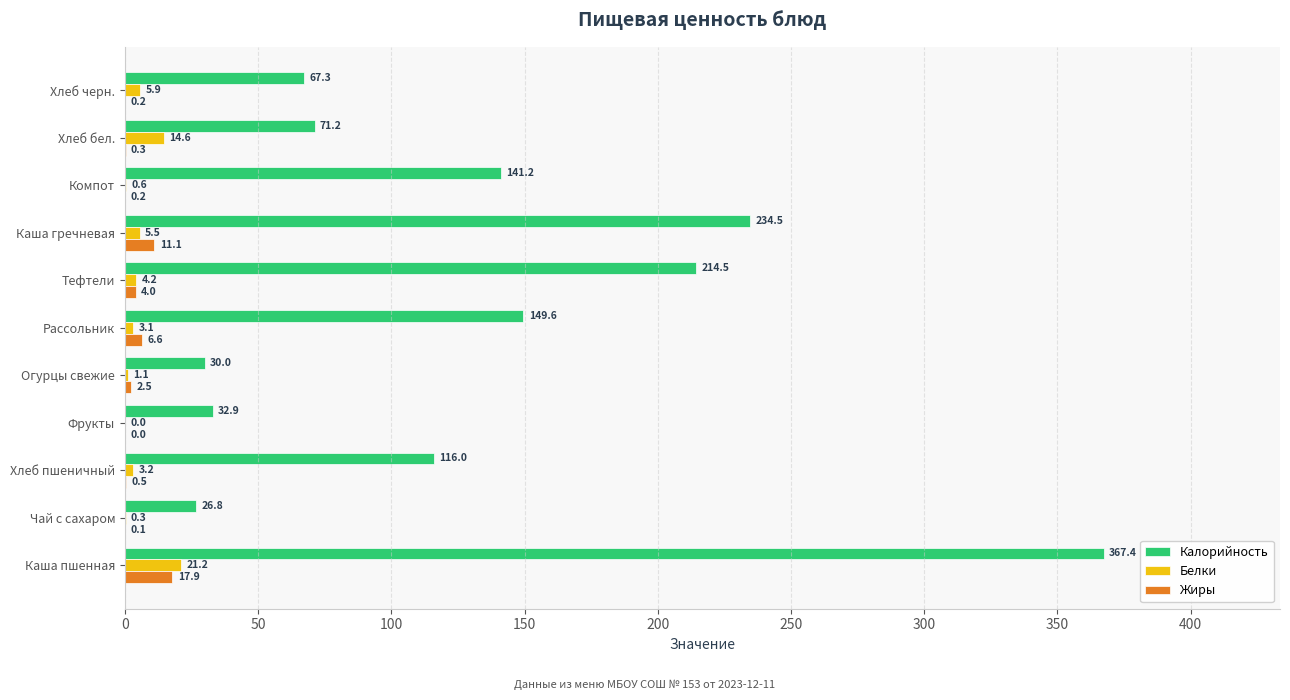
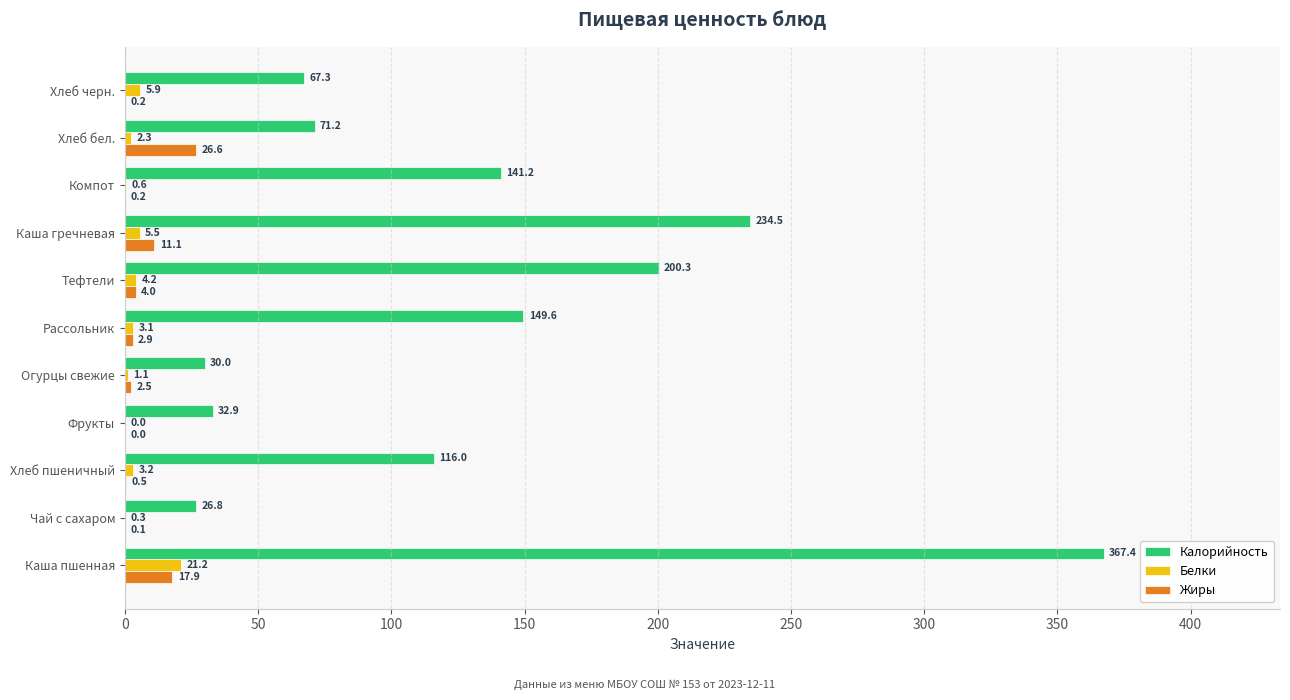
Белки, Хлеб бел.: 14.6 -> 2.3
Жиры, Хлеб бел.: 0.3 -> 26.6
Калорийность, Тефтели: 214.5 -> 200.3
Жиры, Рассольник: 6.6 -> 2.9
